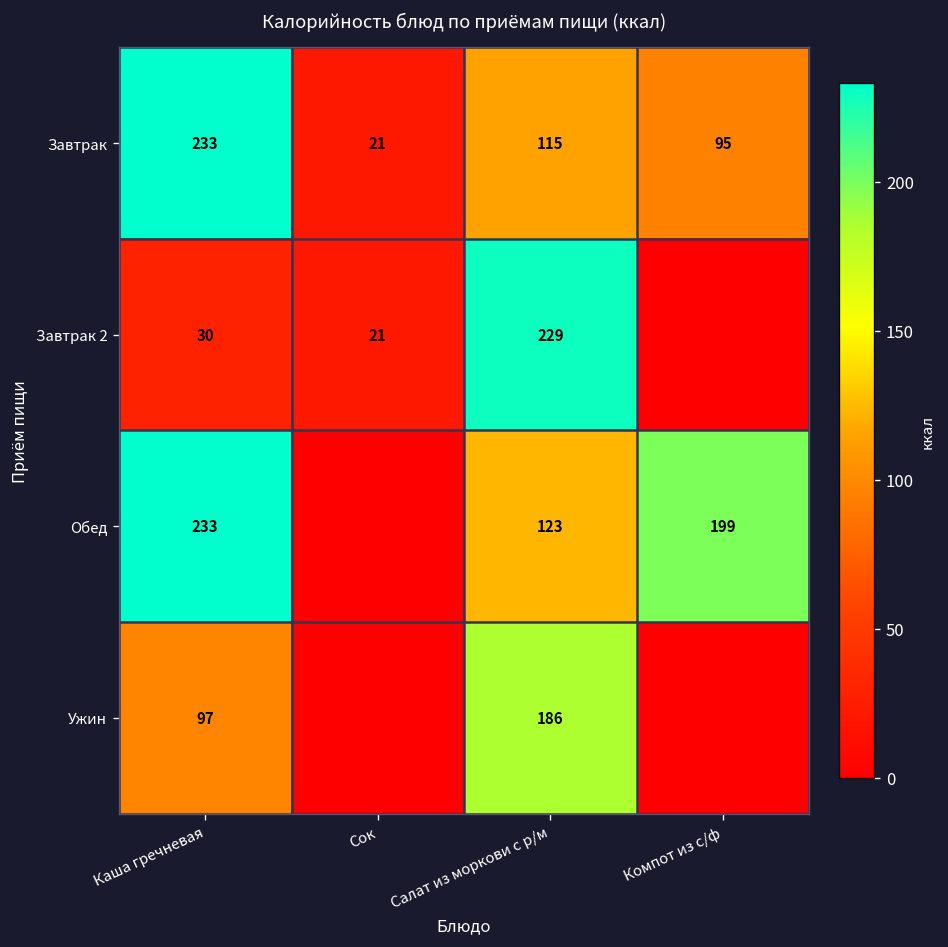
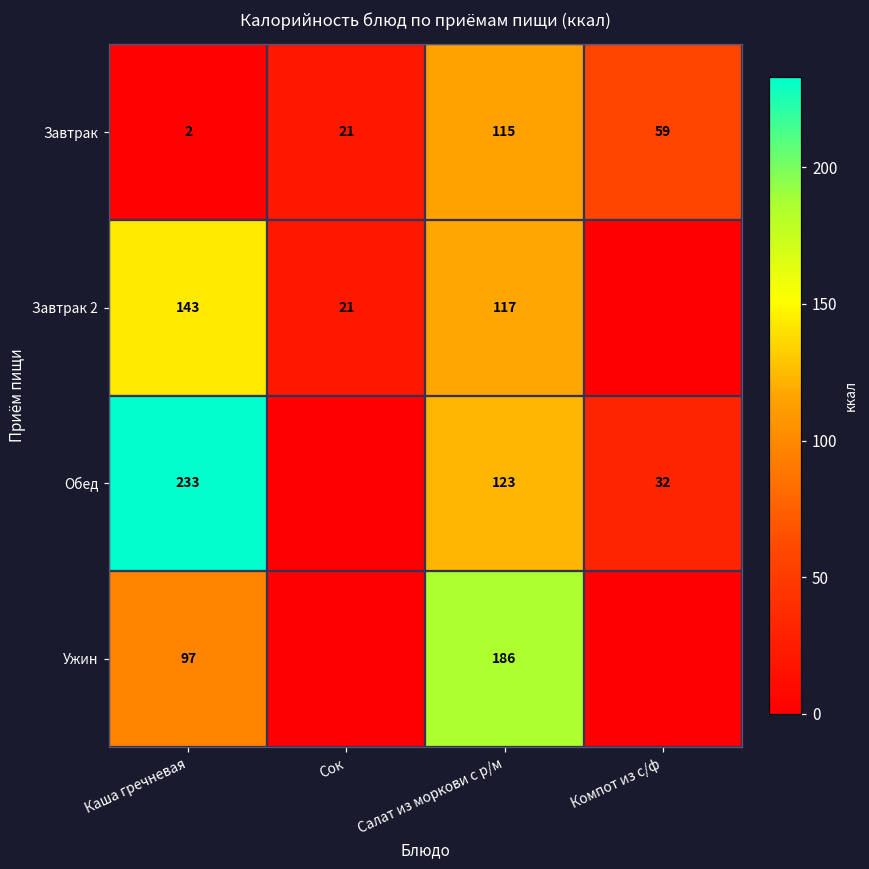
Завтрак, Каша гречневая: 233 -> 2
Завтрак, Компот из с/ф: 95 -> 59
Завтрак 2, Каша гречневая: 30 -> 143
Завтрак 2, Салат из моркови с р/м: 229 -> 117
Обед, Компот из с/ф: 199 -> 32
